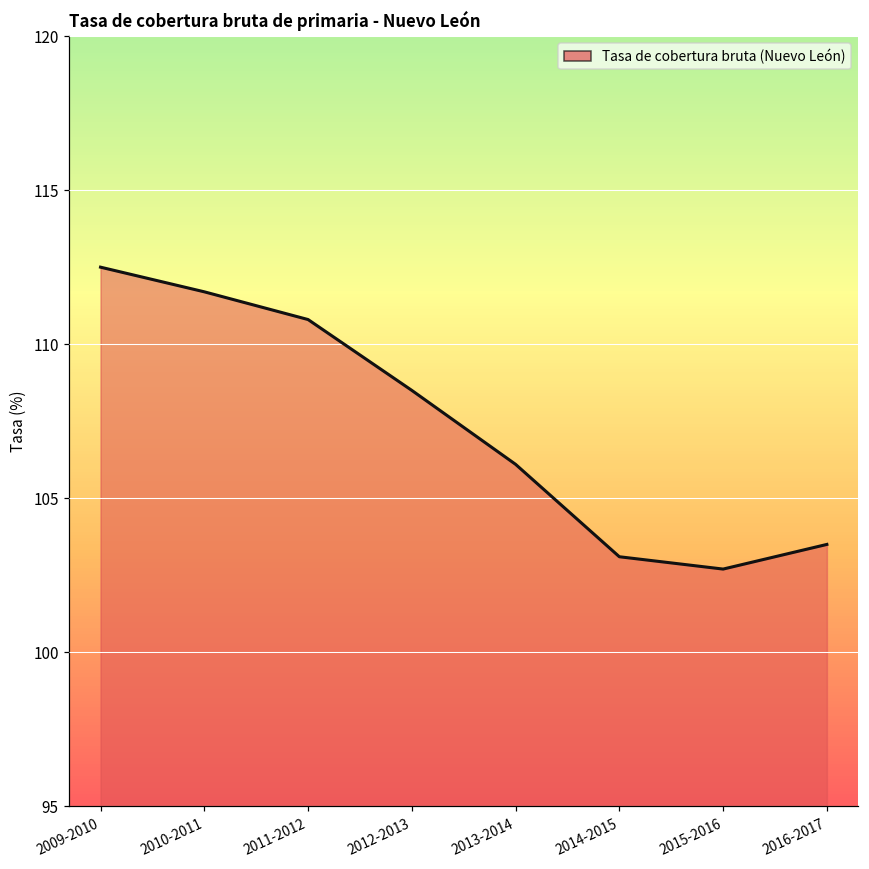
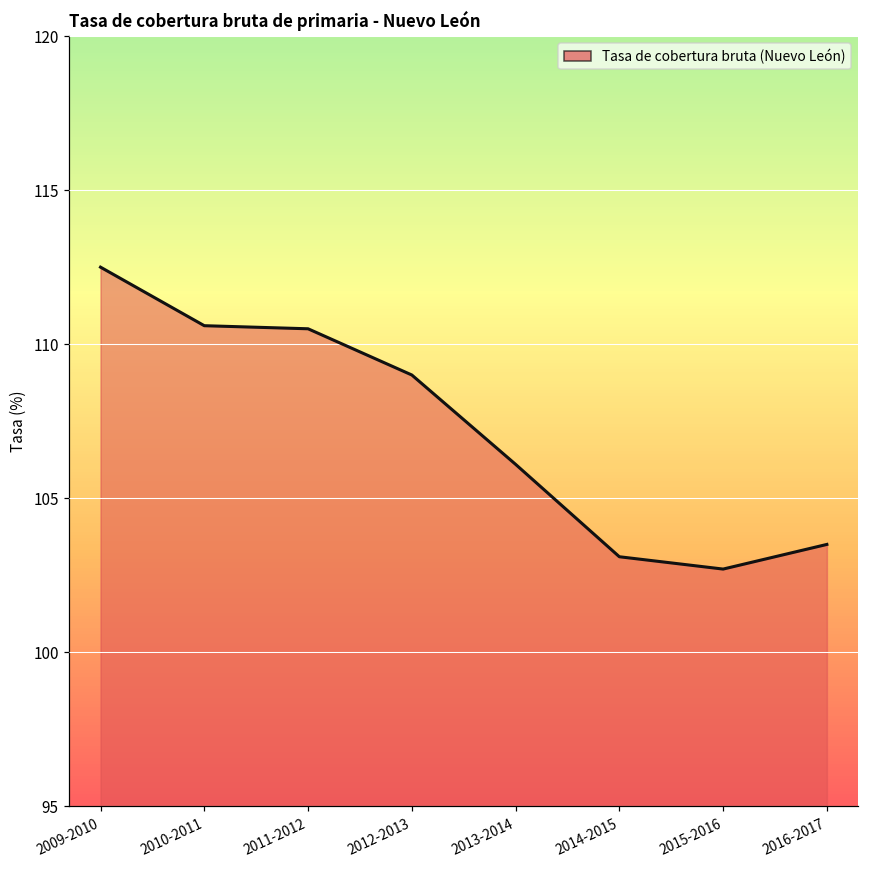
2010-2011: 111.7 -> 110.6
2011-2012: 110.8 -> 110.5
2012-2013: 108.5 -> 109.0
